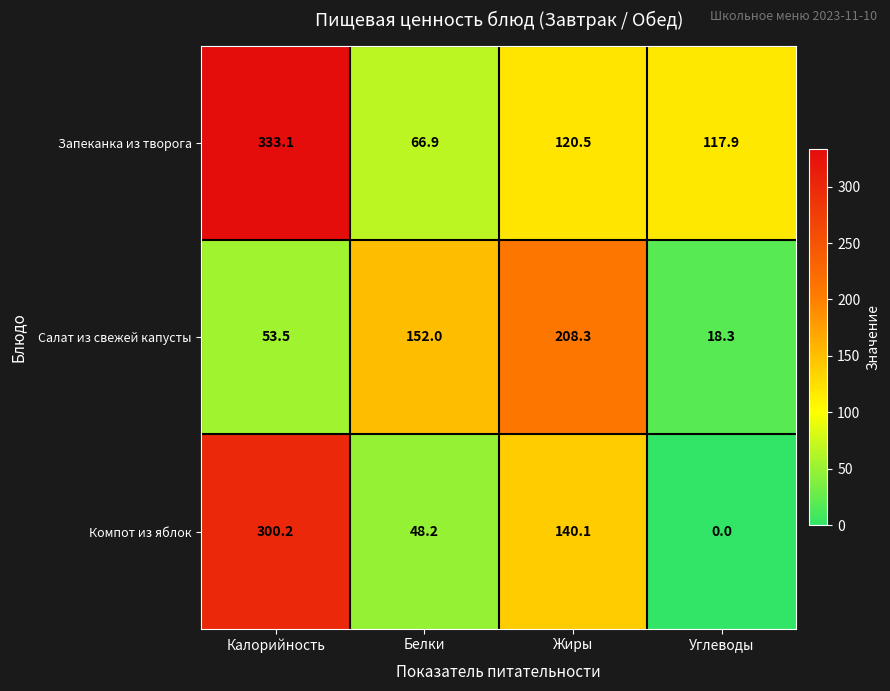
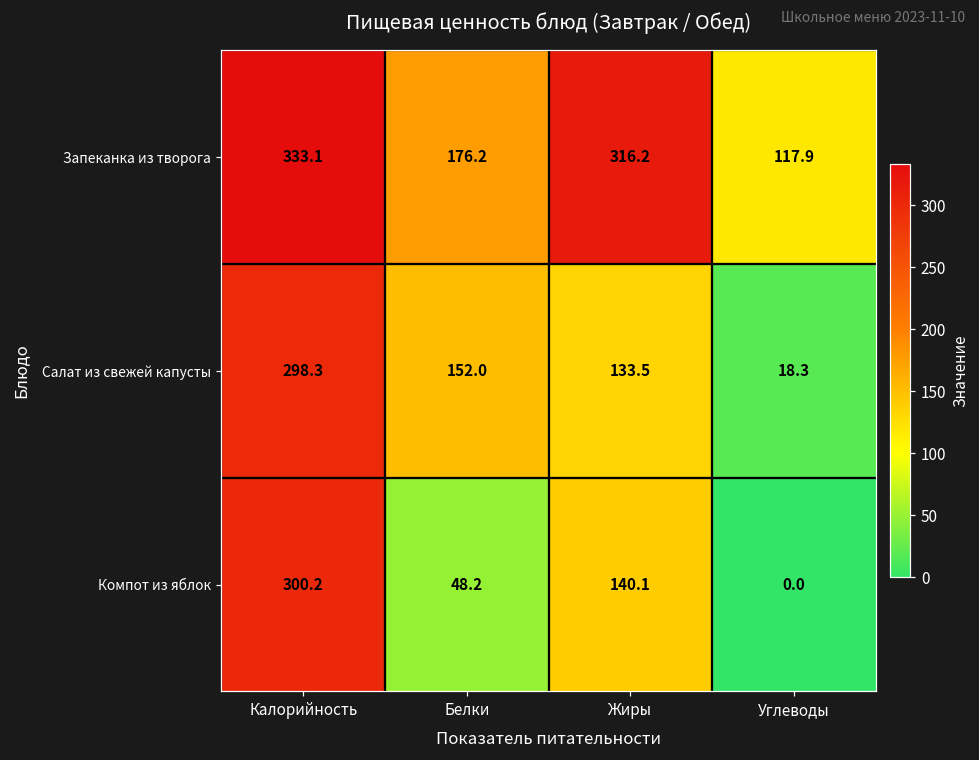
Запеканка из творога, Белки: 66.9 -> 176.2
Запеканка из творога, Жиры: 120.5 -> 316.2
Салат из свежей капусты, Калорийность: 53.5 -> 298.3
Салат из свежей капусты, Жиры: 208.3 -> 133.5
